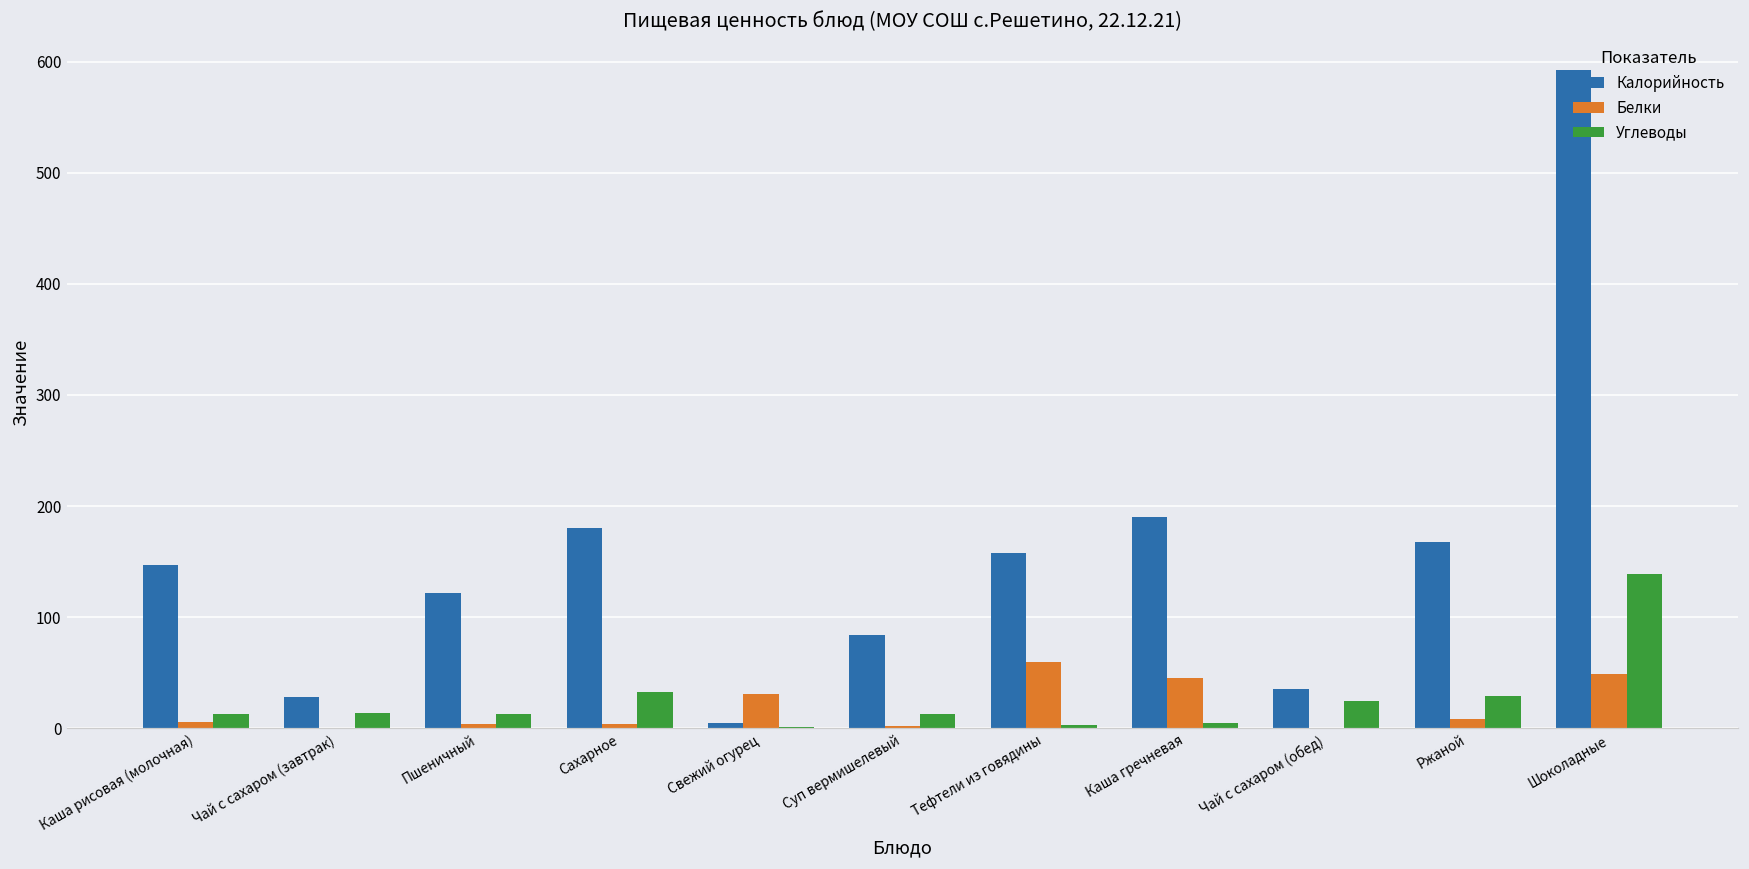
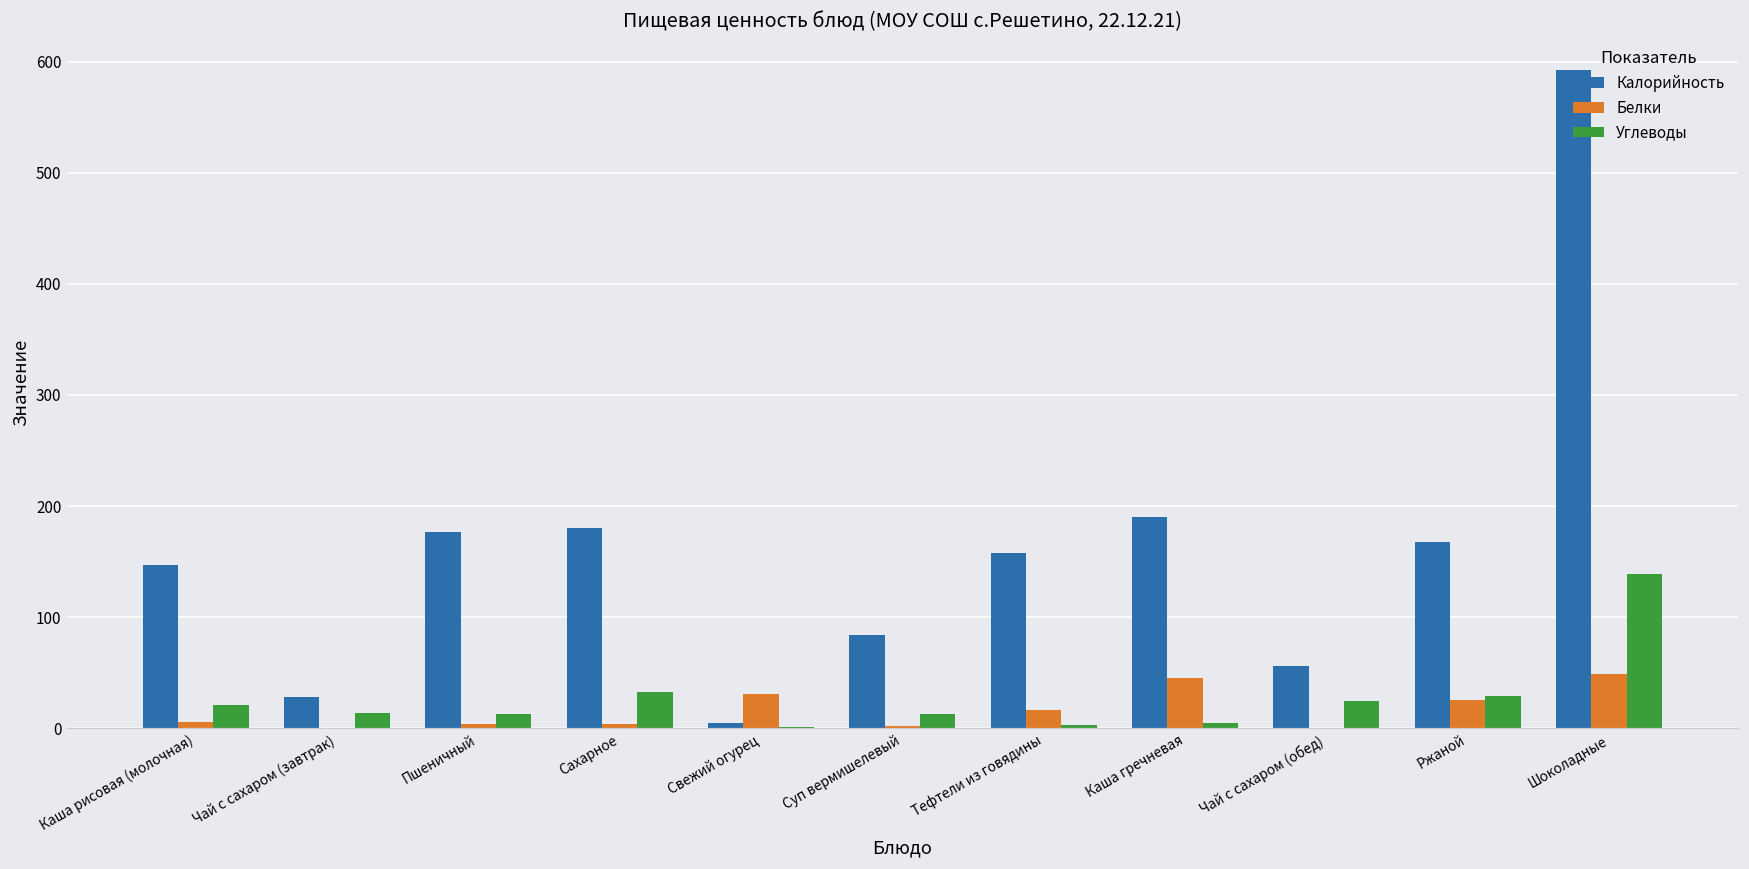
Углеводы, Каша рисовая (молочная): 13 -> 21
Калорийность, Пшеничный: 122 -> 177
Белки, Тефтели из говядины: 60 -> 16
Калорийность, Чай с сахаром (обед): 35 -> 56
Белки, Ржаной: 8 -> 25
